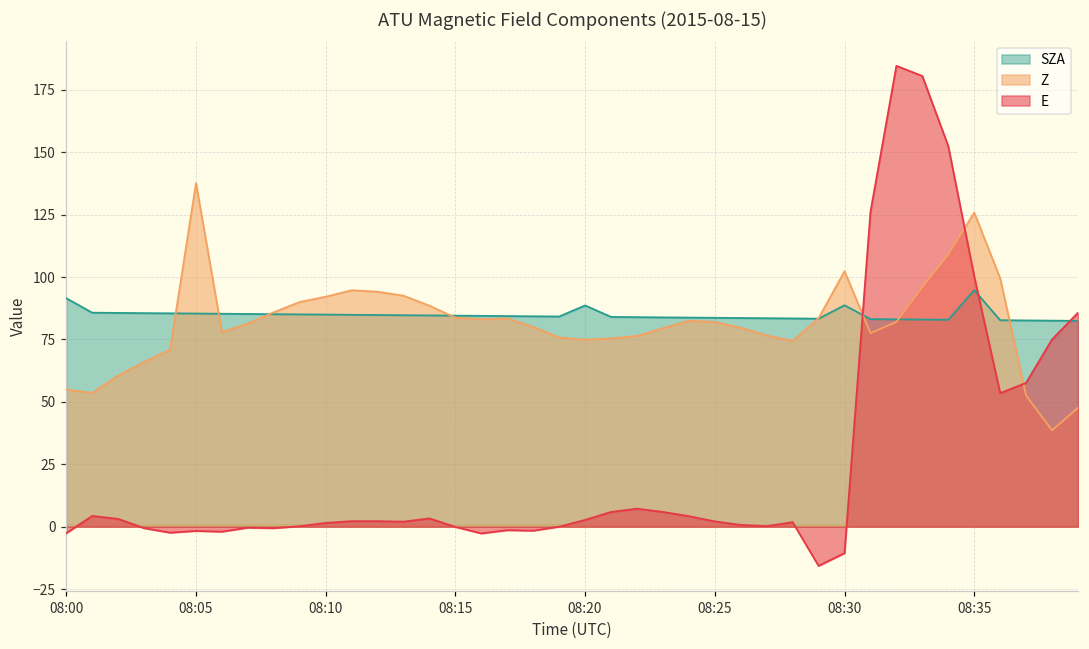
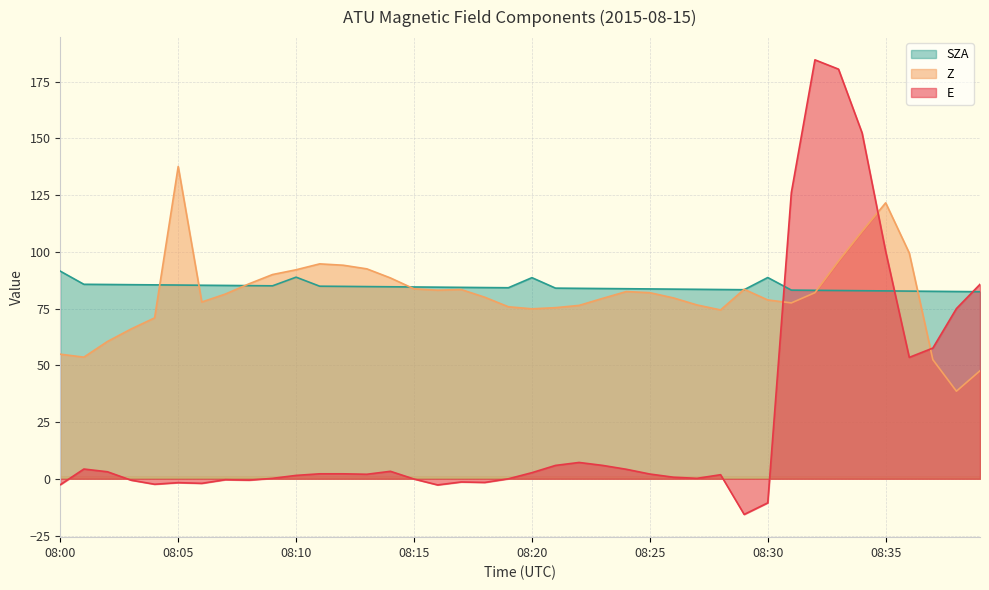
SZA, 08:10: 85 -> 89
Z, 08:30: 102 -> 79
SZA, 08:35: 95 -> 83
Z, 08:35: 126 -> 122
